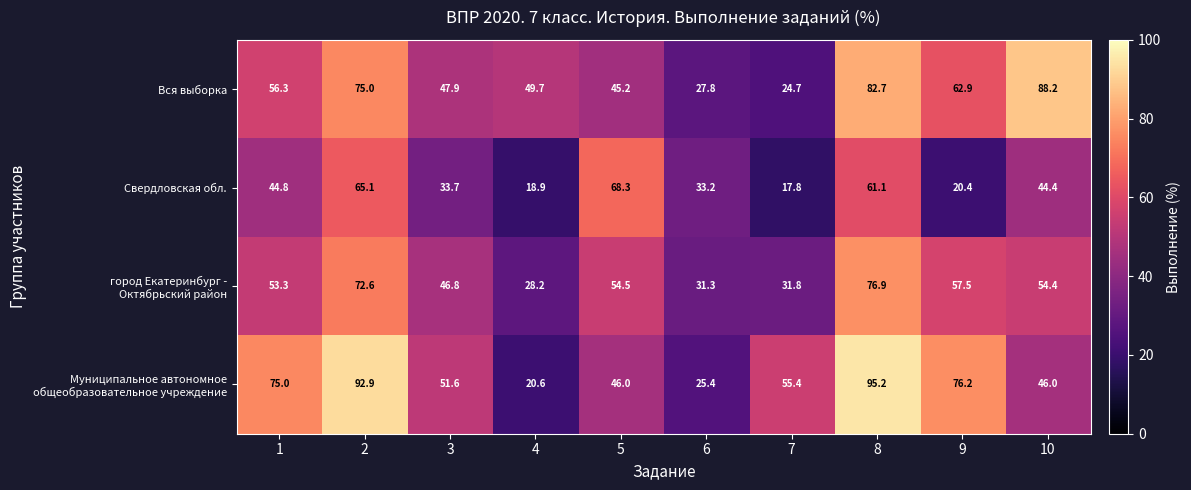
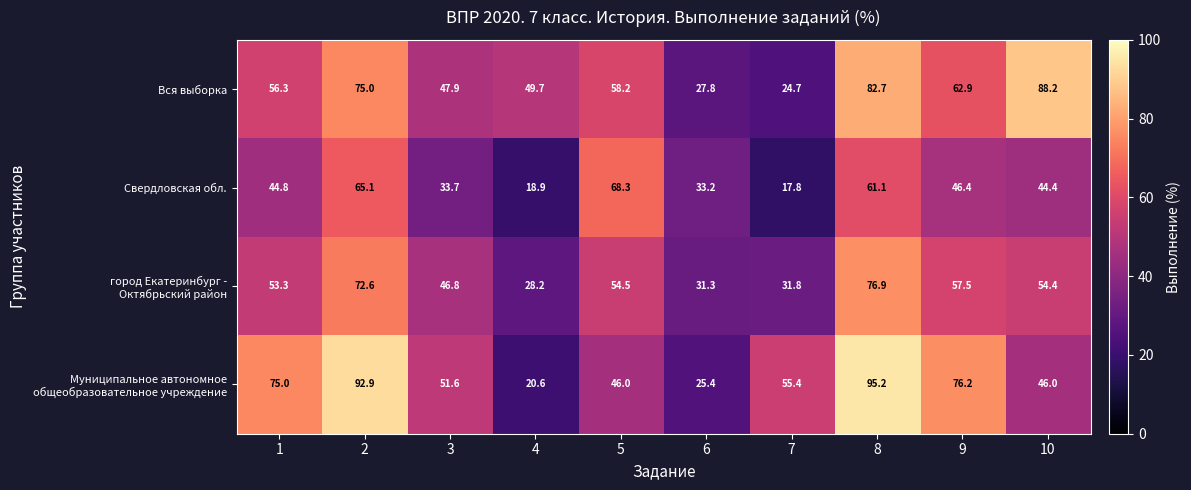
Вся выборка, 5: 45.2 -> 58.2
Свердловская обл., 9: 20.4 -> 46.4
